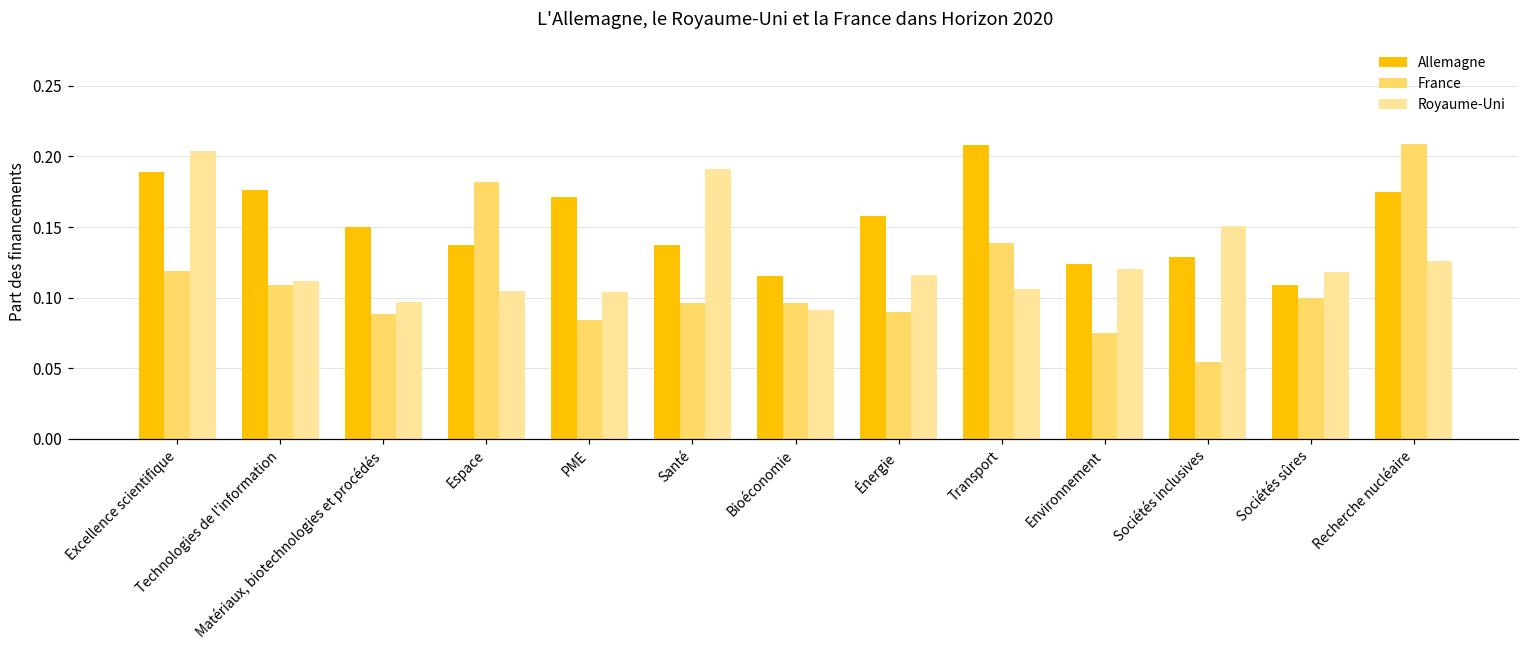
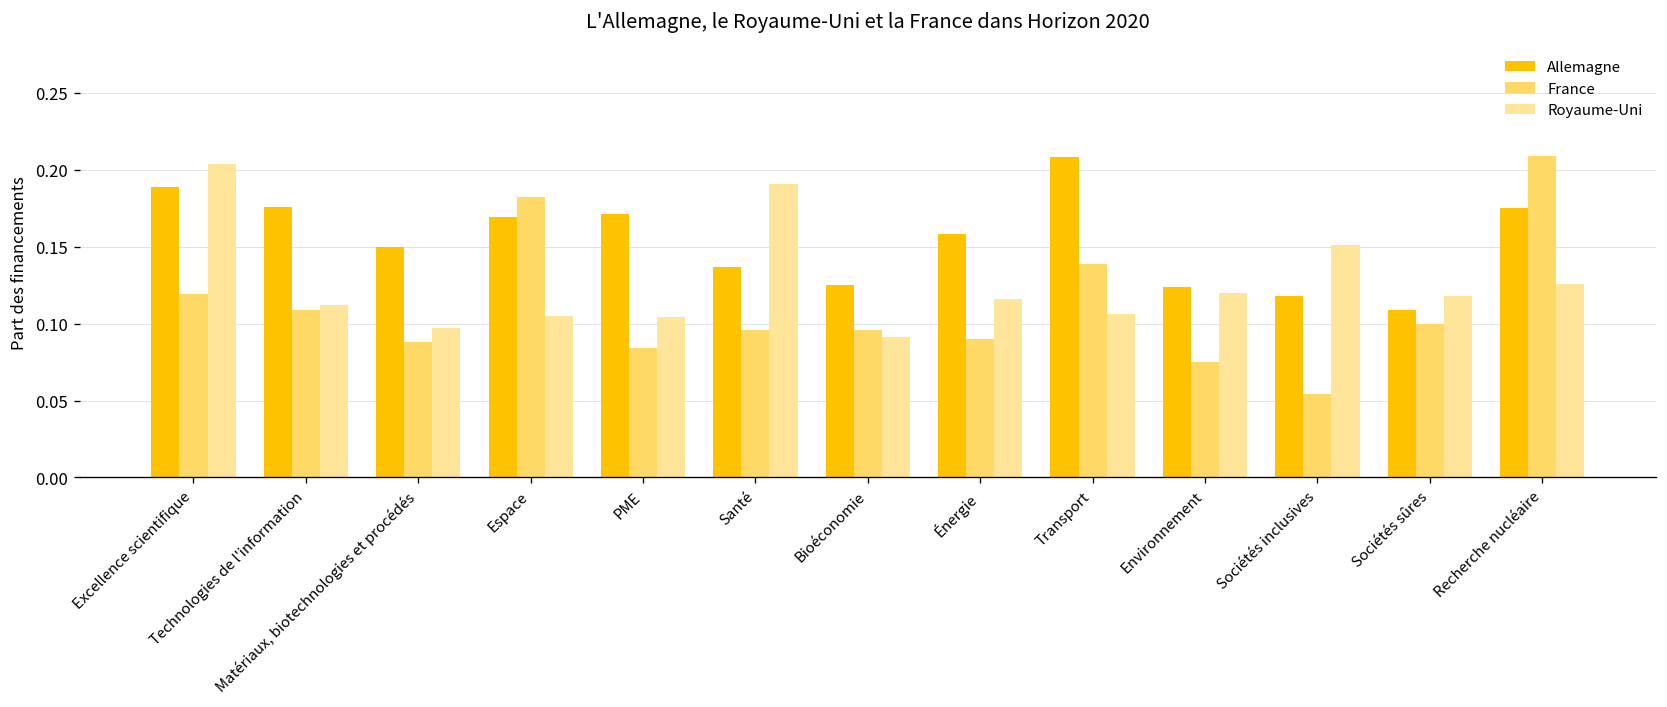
Allemagne, Espace: 0.137 -> 0.169
Allemagne, Bioéconomie: 0.115 -> 0.125
Allemagne, Sociétés inclusives: 0.129 -> 0.118
